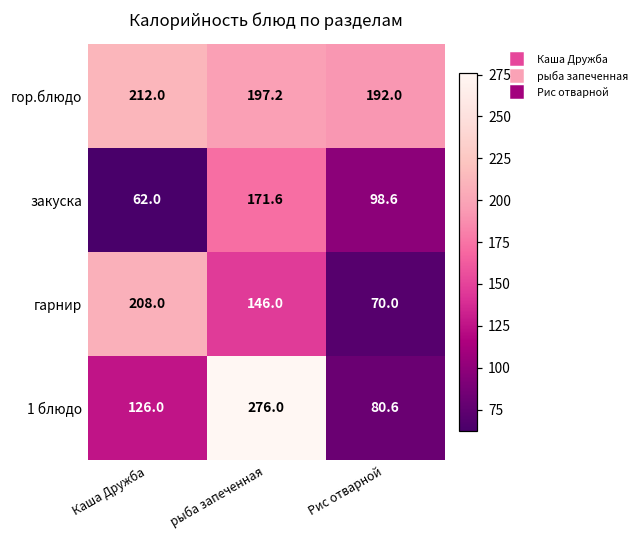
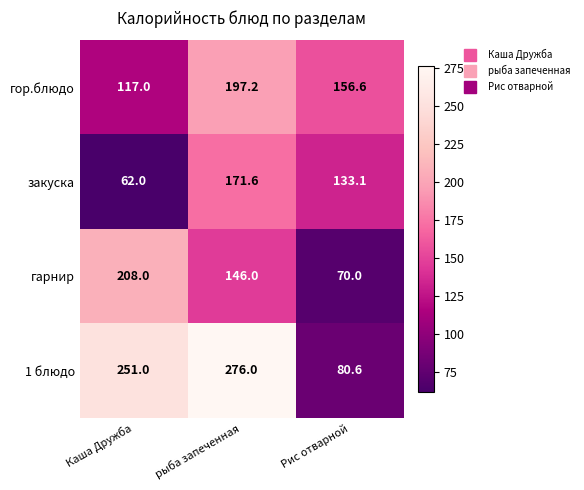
гор.блюдо, Каша Дружба: 212.0 -> 117.0
гор.блюдо, Рис отварной: 192.0 -> 156.6
закуска, Рис отварной: 98.6 -> 133.1
1 блюдо, Каша Дружба: 126.0 -> 251.0
